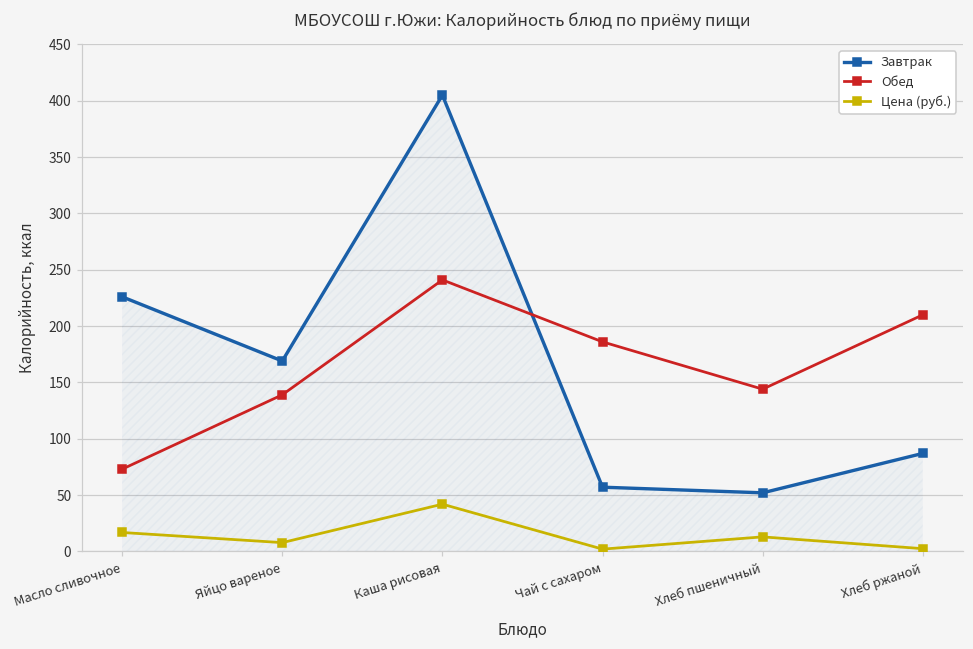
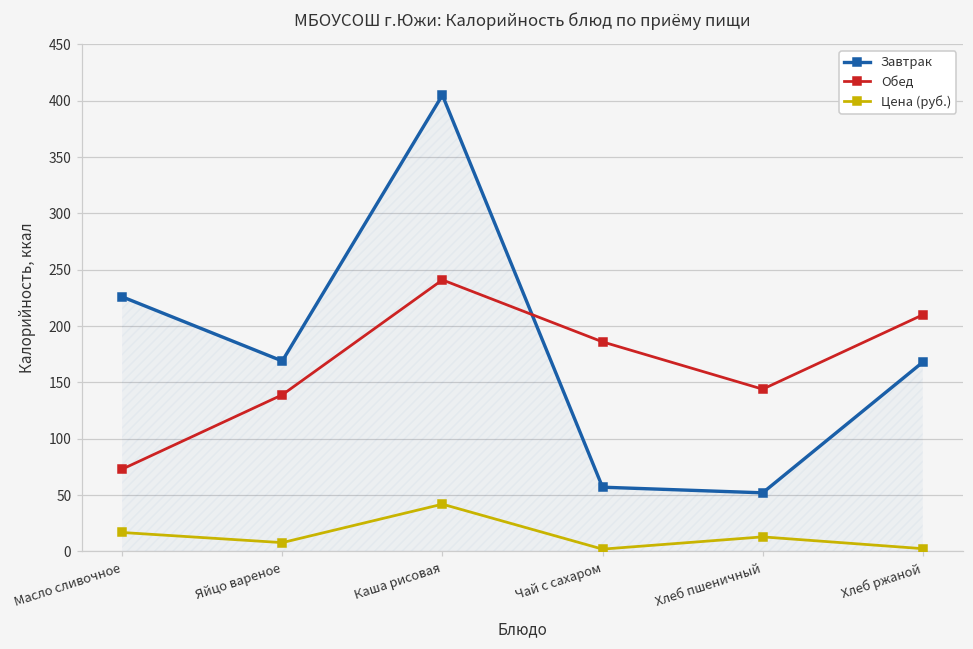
Завтрак, Хлеб ржаной: 87 -> 168
